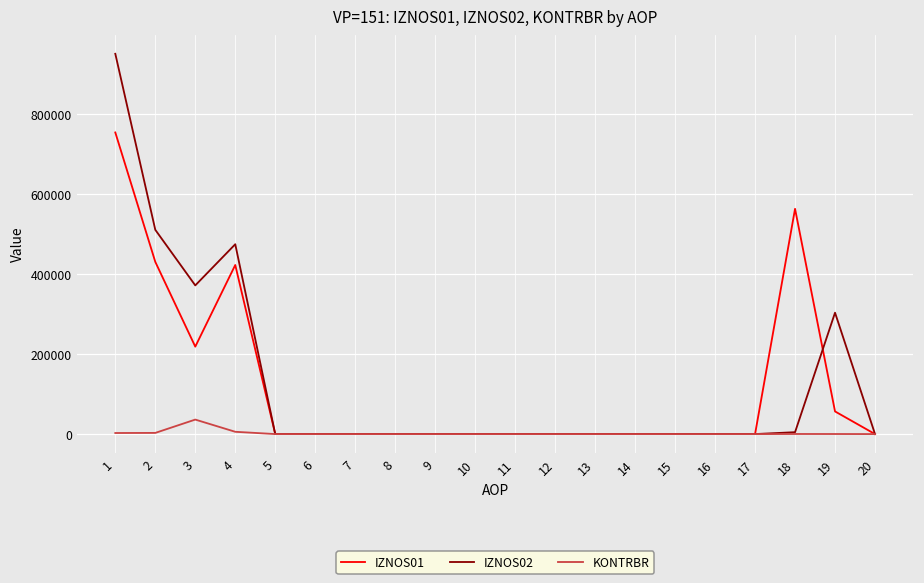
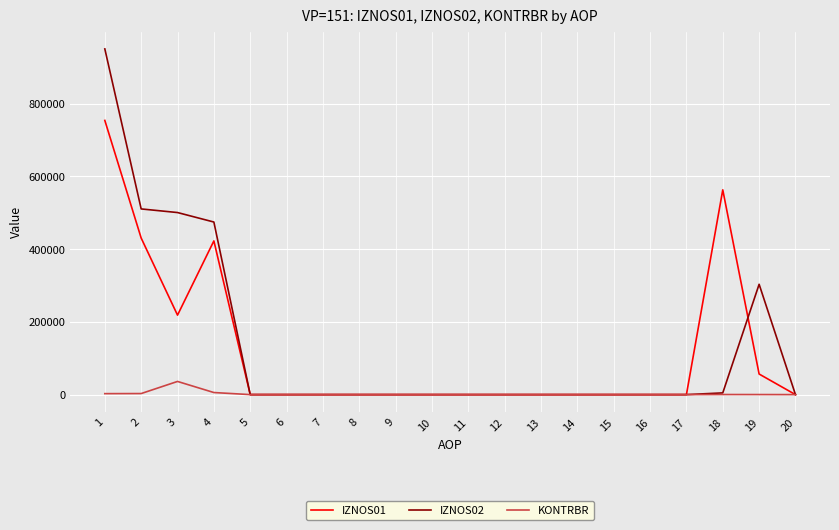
IZNOS02, 3: 370000 -> 500000
